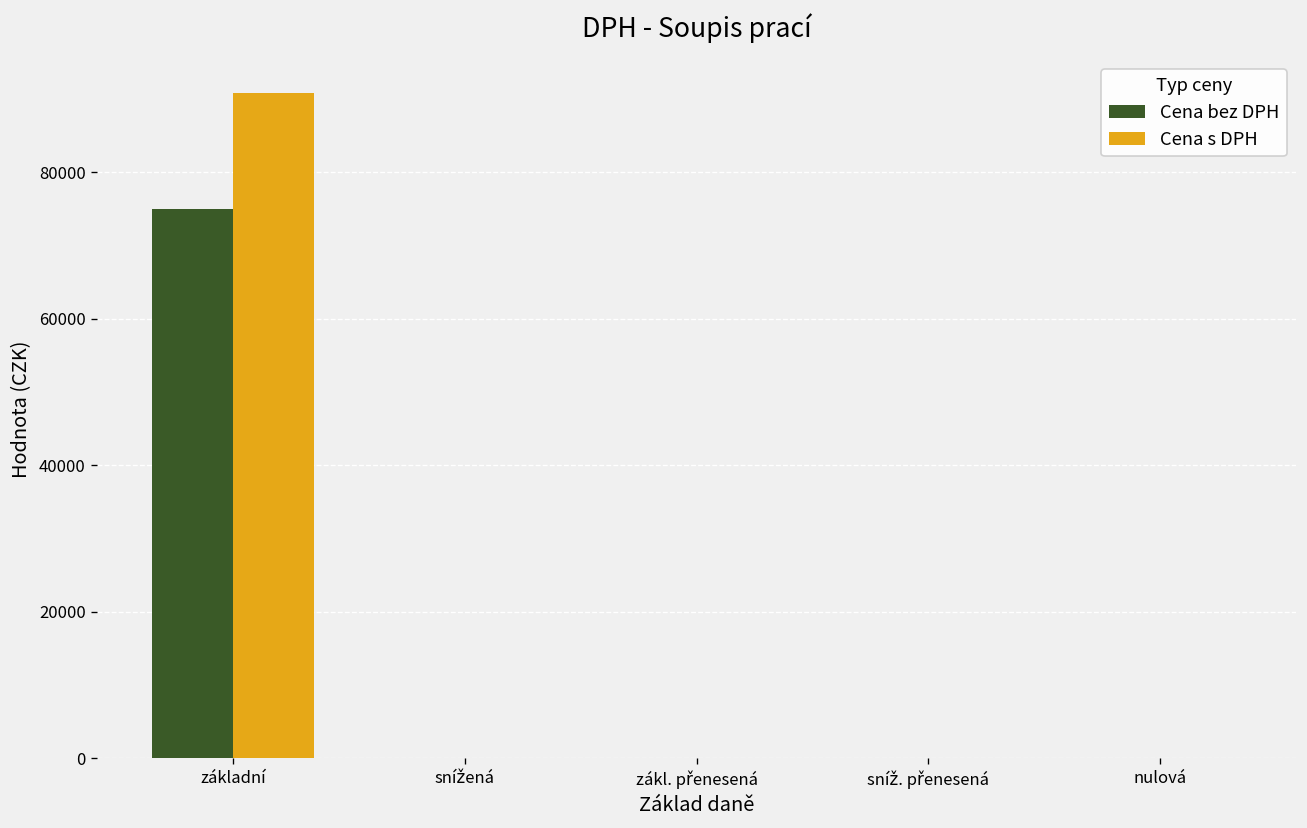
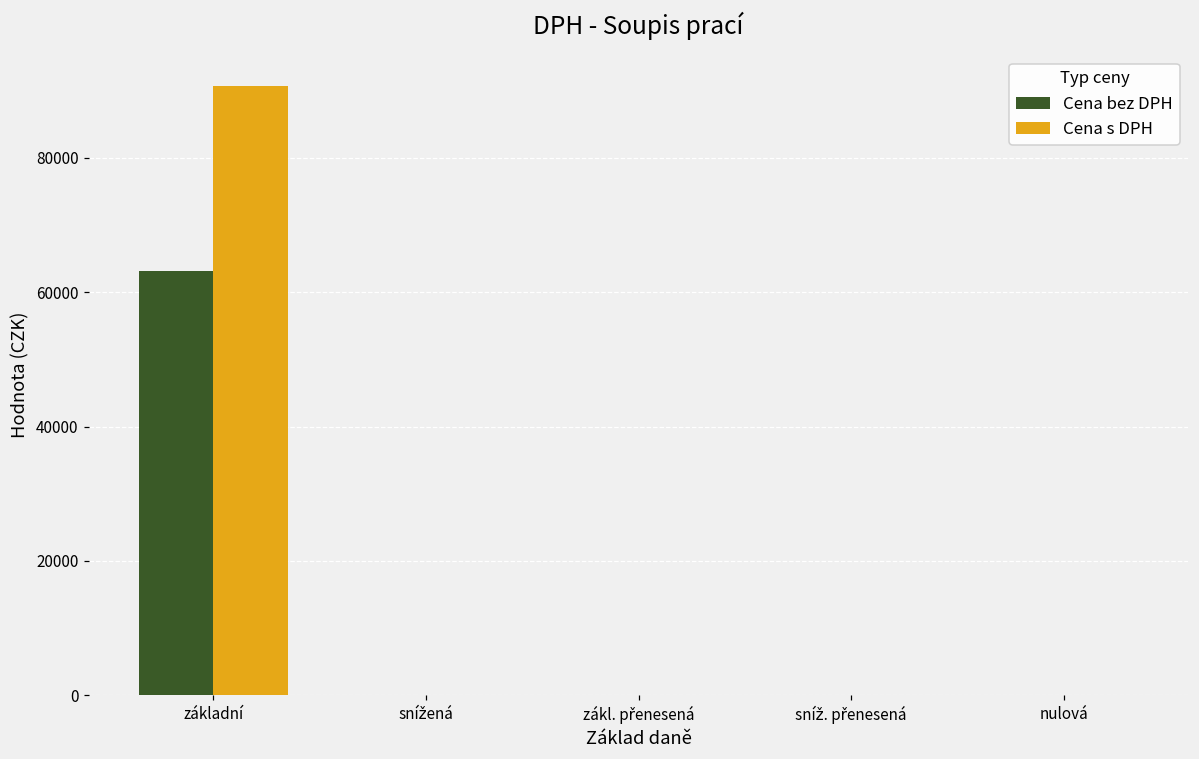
Cena bez DPH, základní: 75000 -> 63000
